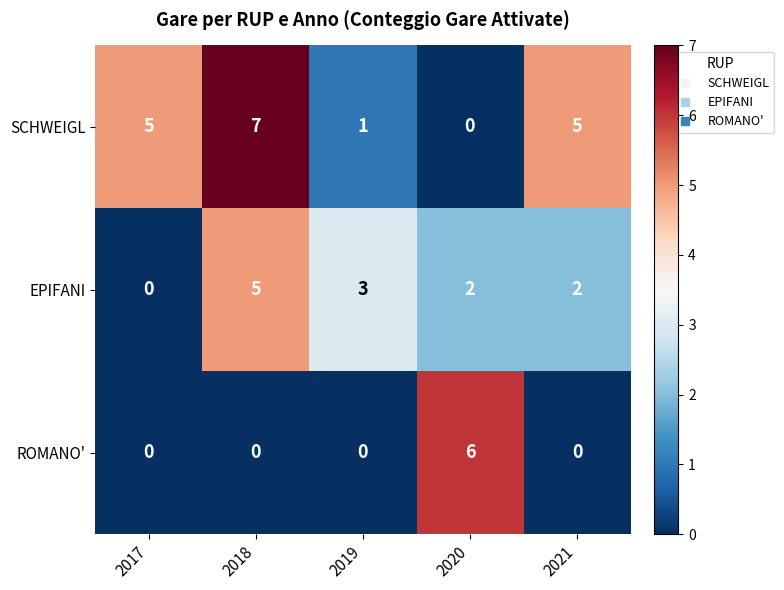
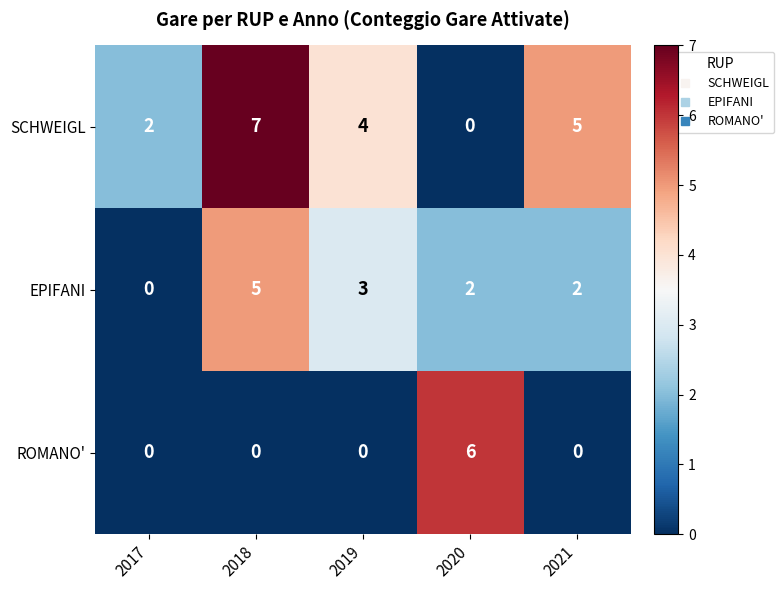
SCHWEIGL, 2017: 5 -> 2
SCHWEIGL, 2019: 1 -> 4
